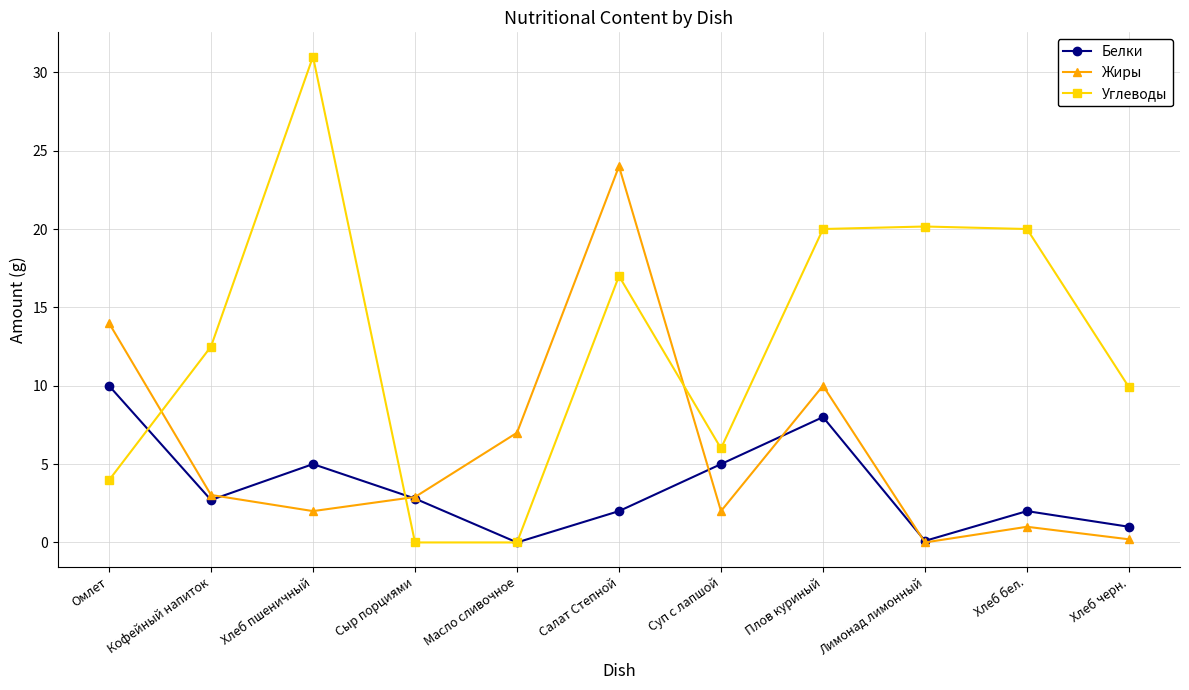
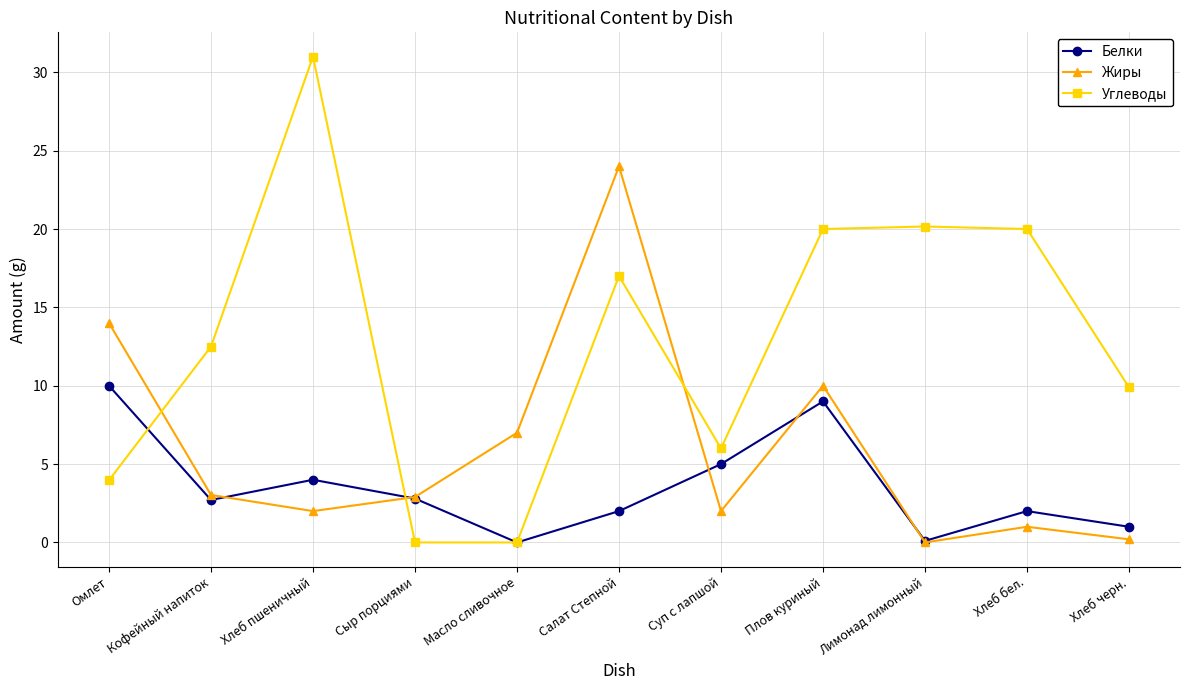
Белки, Хлеб пшеничный: 5 -> 4
Белки, Плов куриный: 8 -> 9
